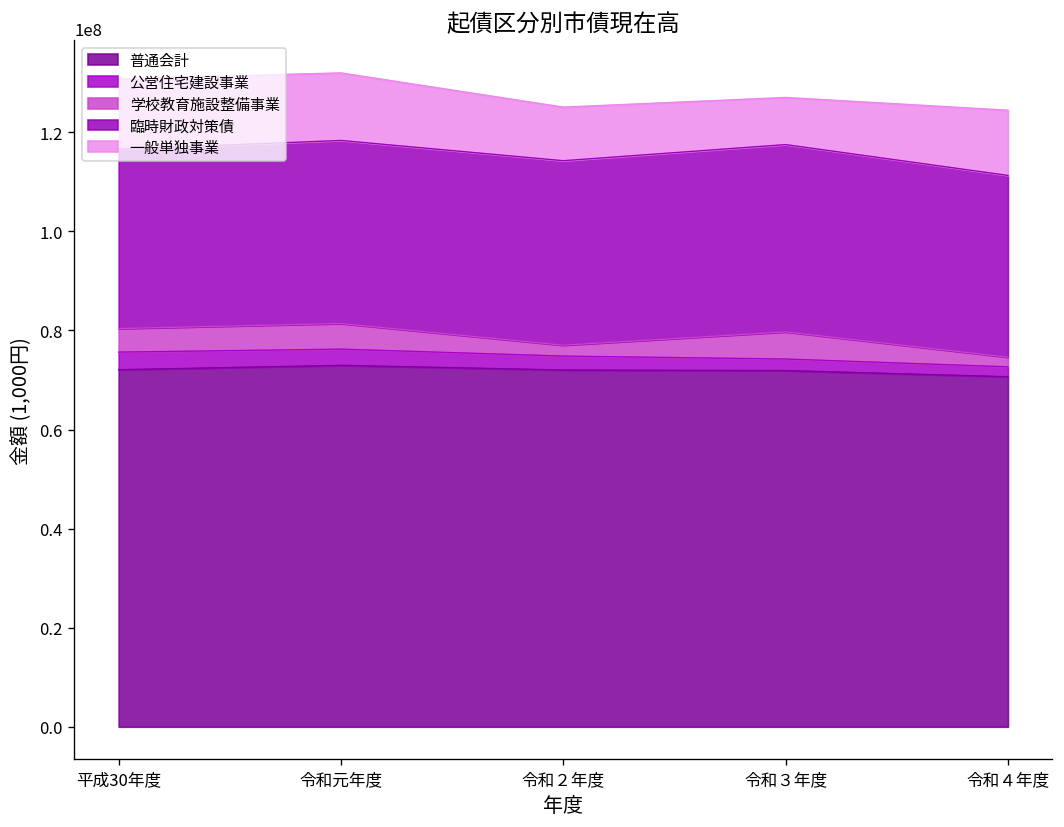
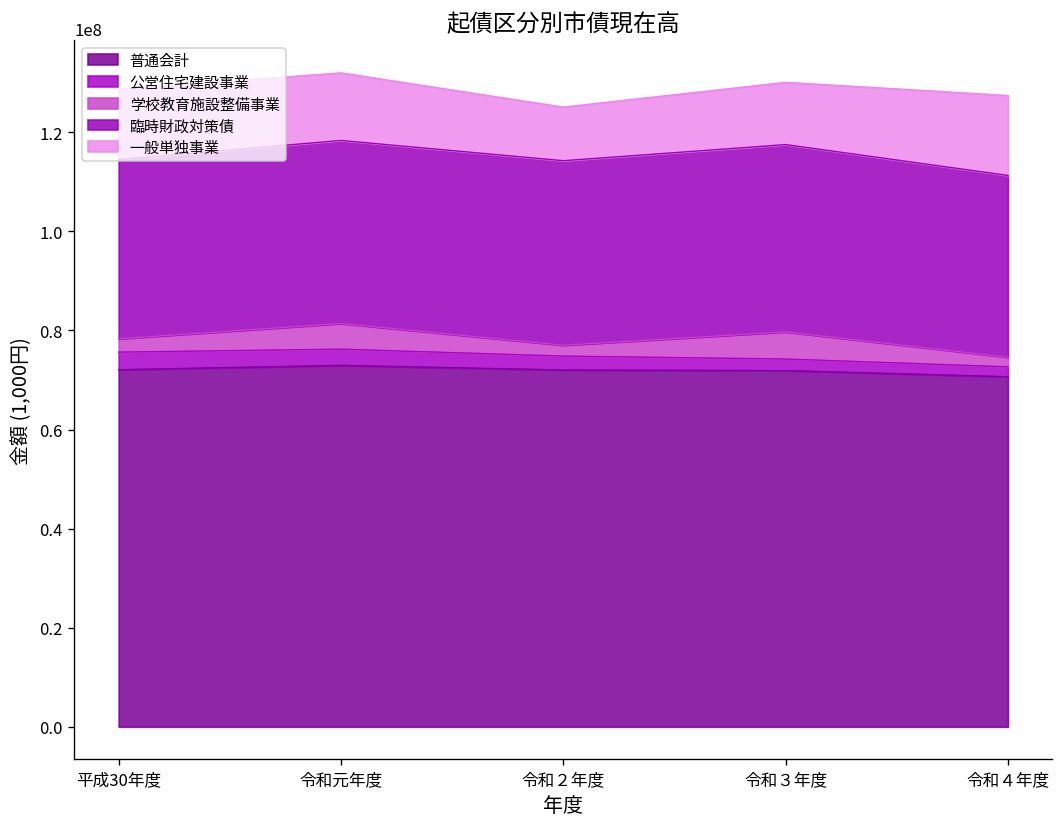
学校教育施設整備事業, 平成30年度: 5000000 -> 3000000
一般単独事業, 令和３年度: 10000000 -> 13000000
一般単独事業, 令和４年度: 13000000 -> 16000000
